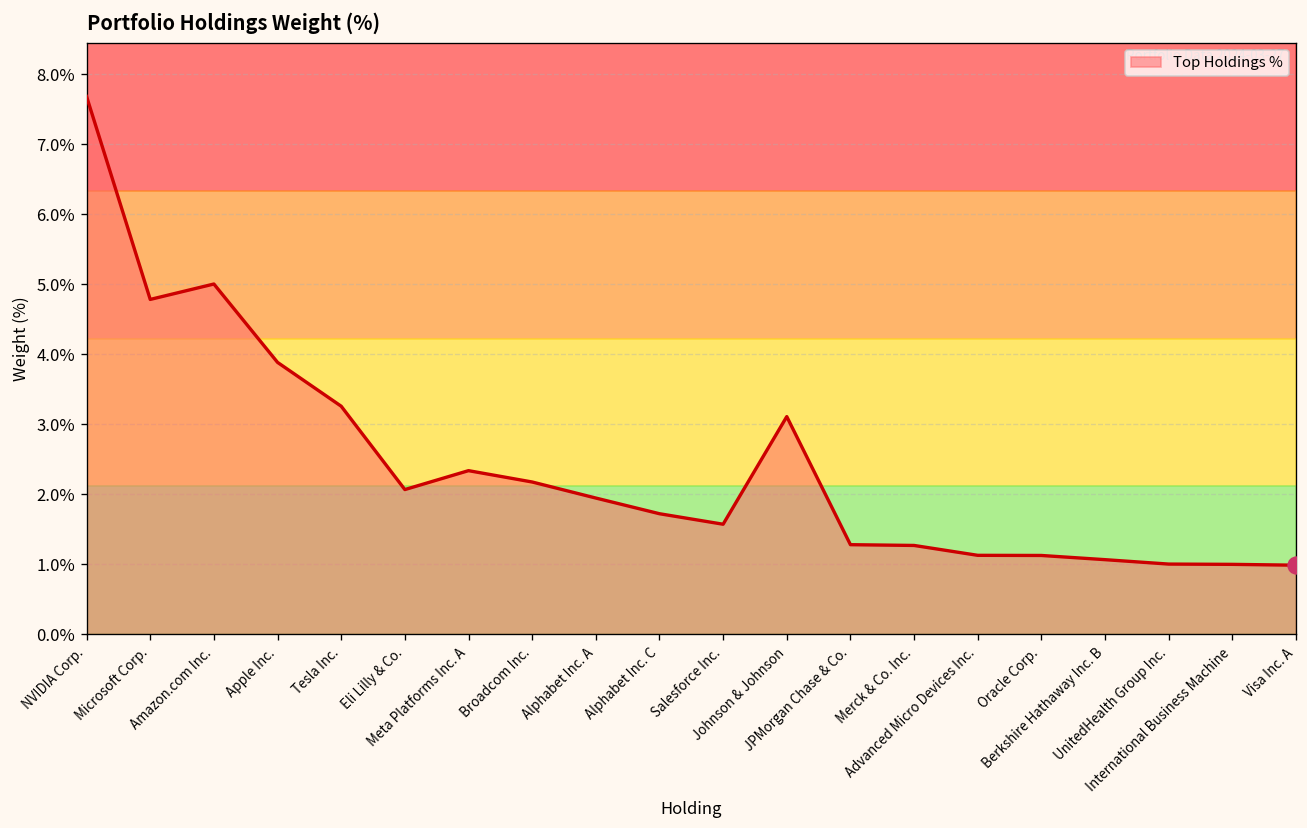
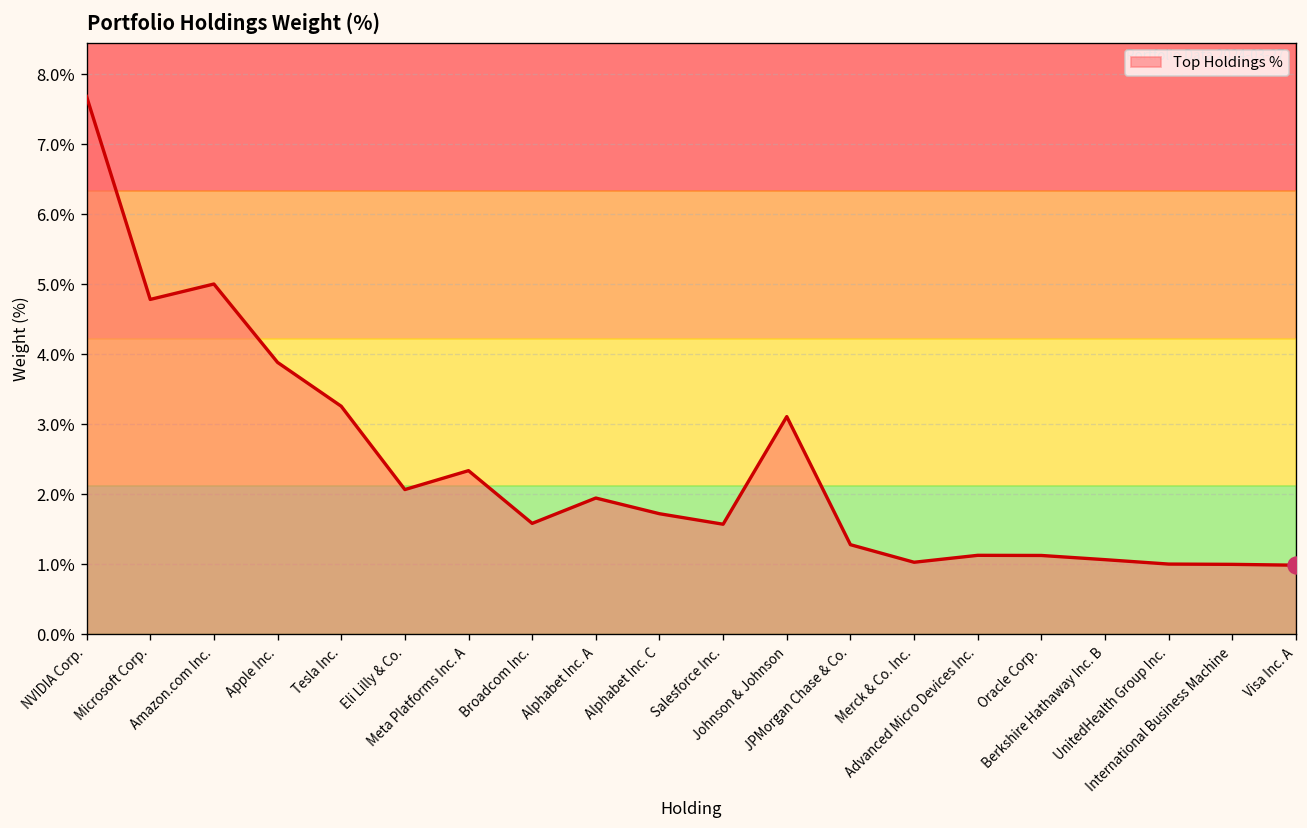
Top Holdings %, Broadcom Inc.: 2.2% -> 1.6%
Top Holdings %, Merck & Co. Inc.: 1.3% -> 1.0%
